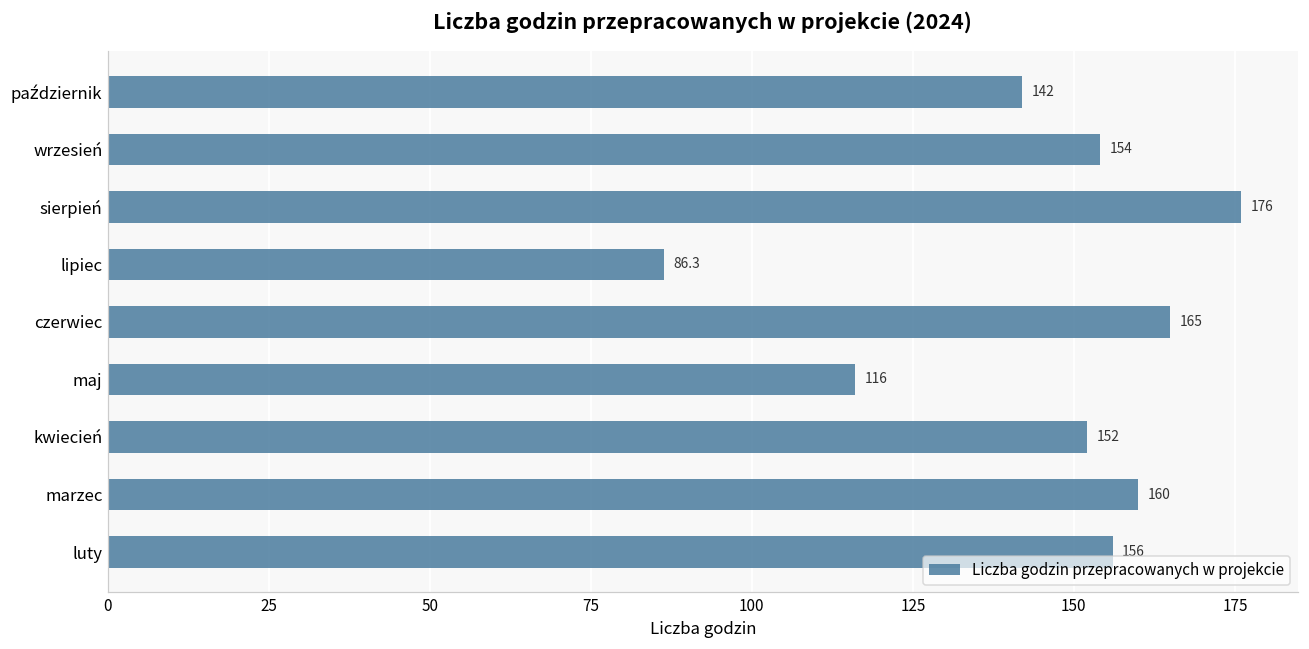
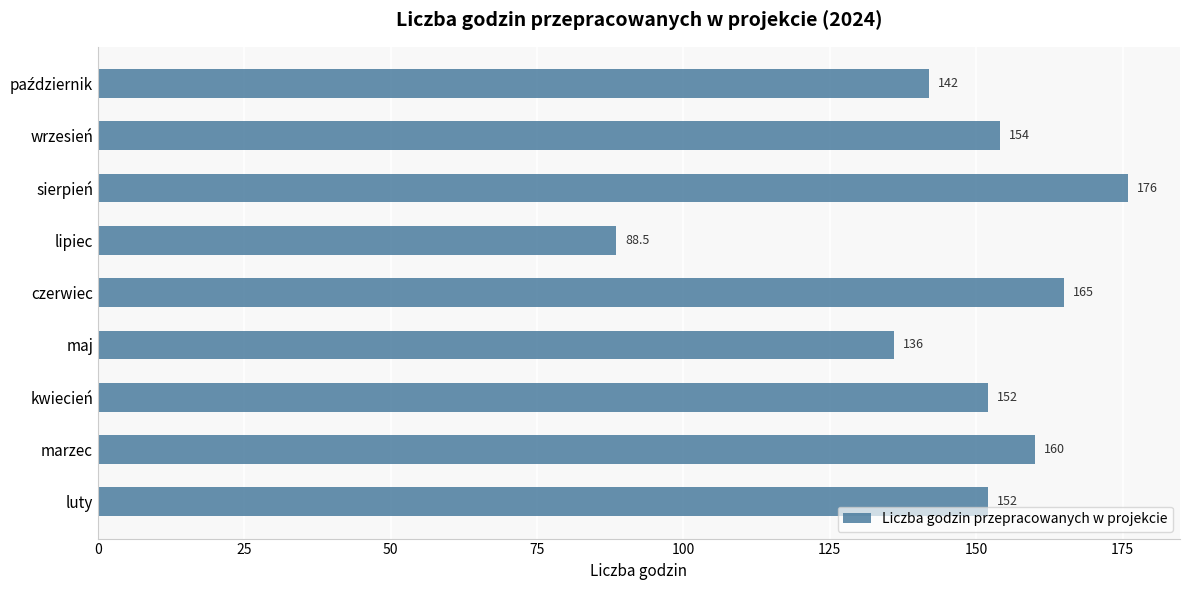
lipiec: 86.3 -> 88.5
maj: 116 -> 136
luty: 156 -> 152
